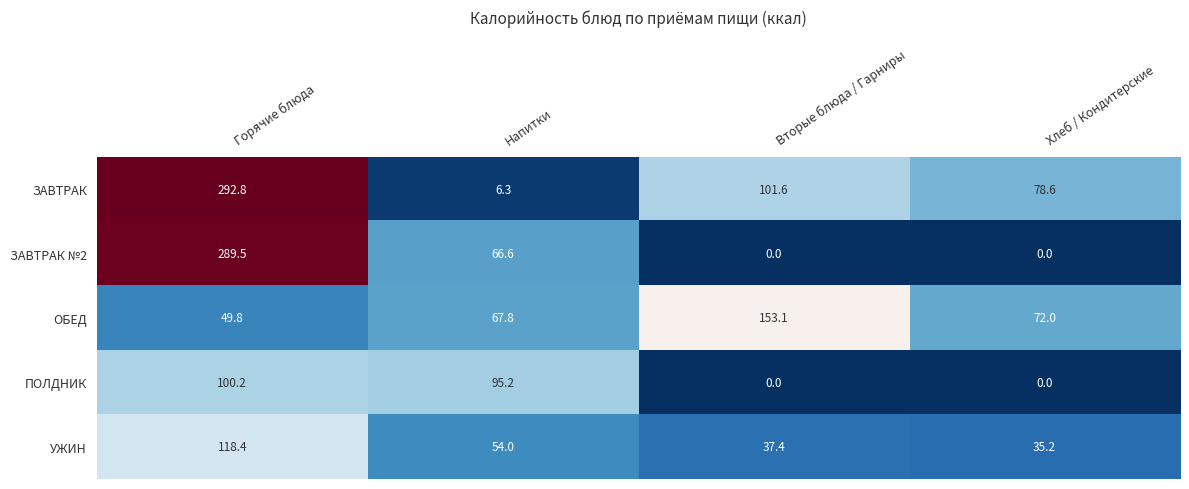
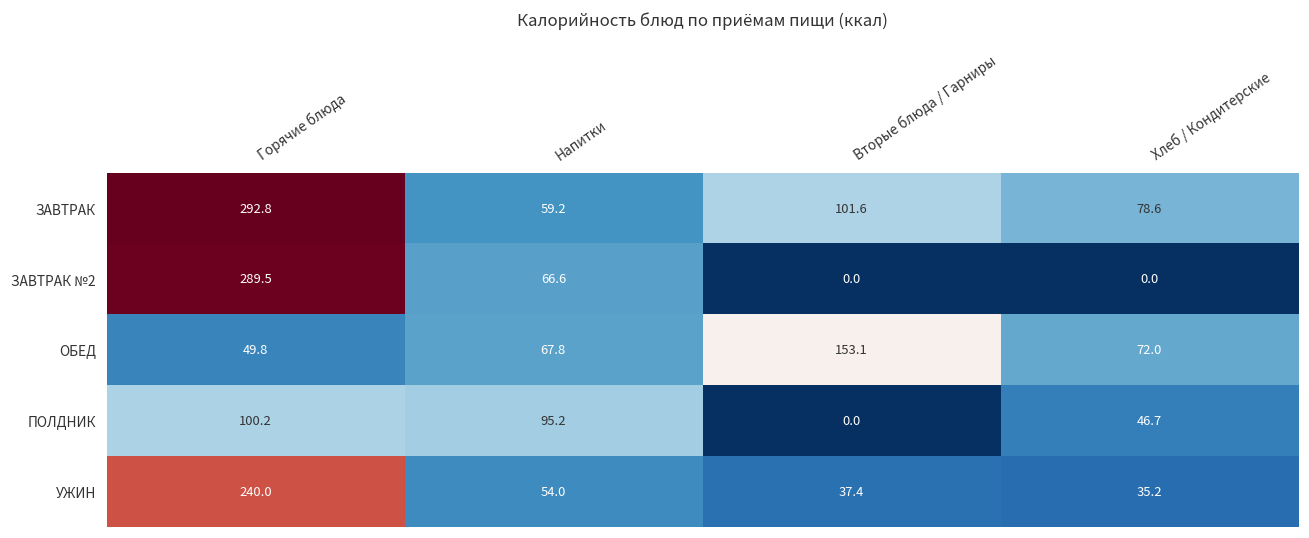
ЗАВТРАК, Напитки: 6.3 -> 59.2
ПОЛДНИК, Хлеб / Кондитерские: 0.0 -> 46.7
УЖИН, Горячие блюда: 118.4 -> 240.0
